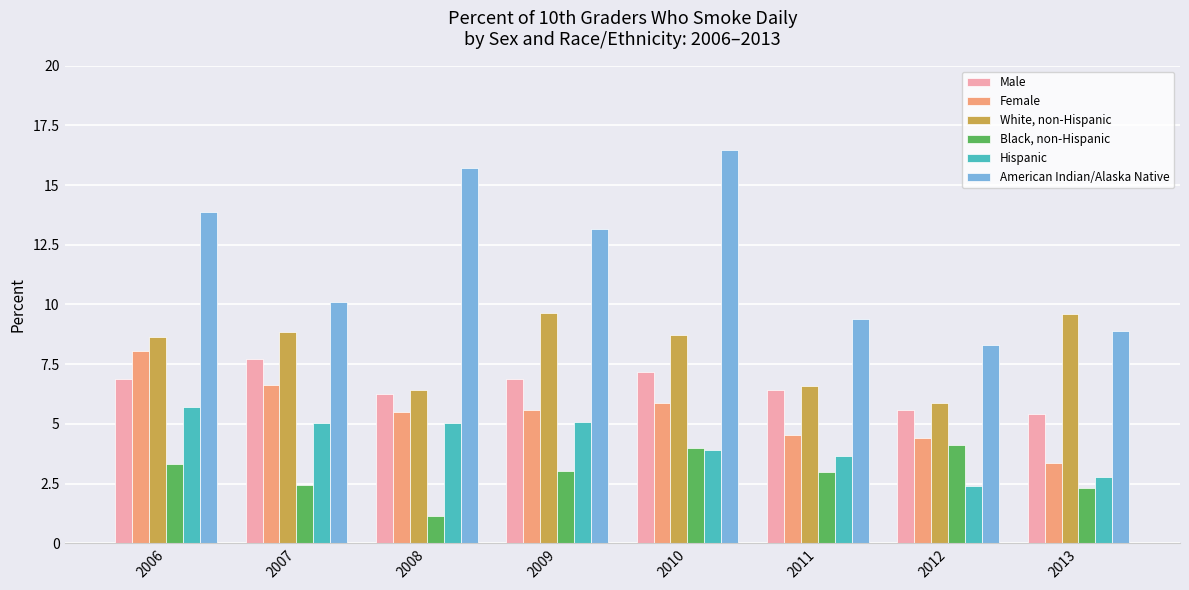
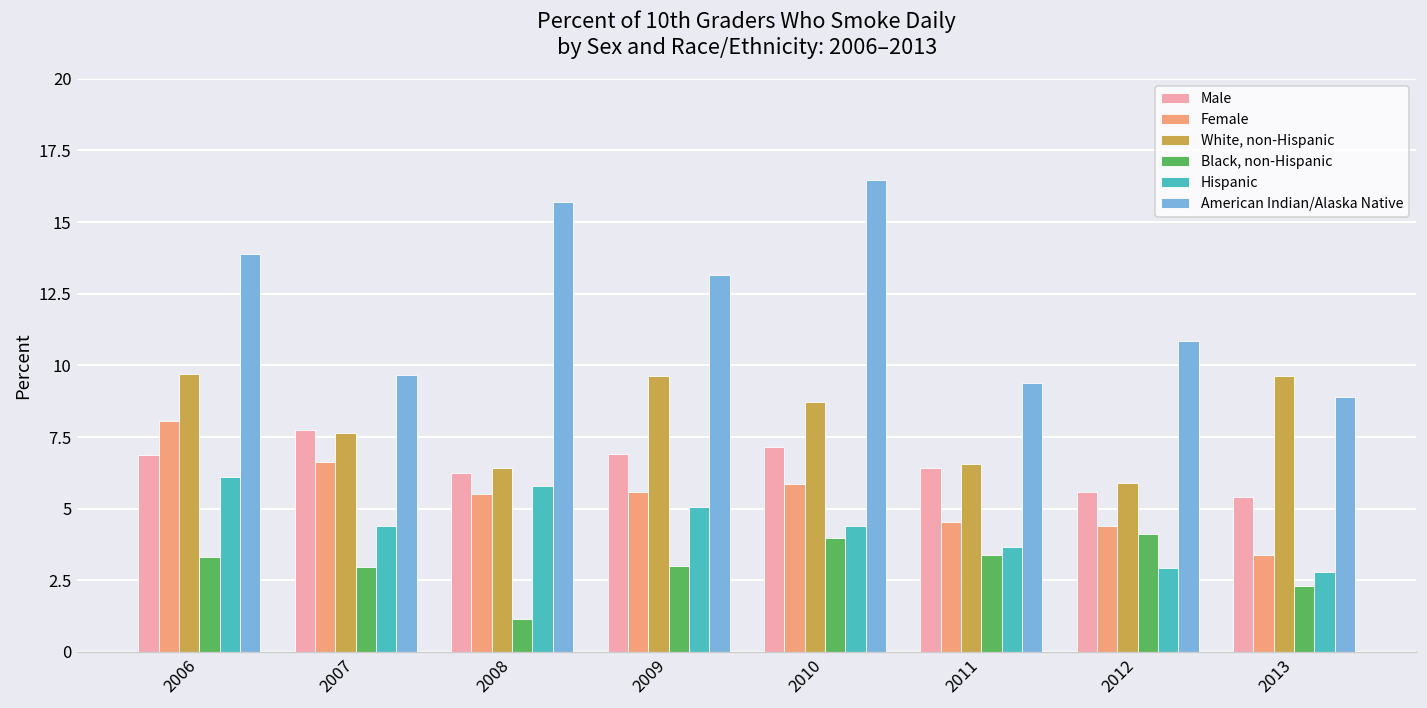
White, non-Hispanic, 2006: 8.7 -> 9.7
Hispanic, 2006: 5.7 -> 6.1
White, non-Hispanic, 2007: 8.9 -> 7.7
Black, non-Hispanic, 2007: 2.4 -> 3.0
Hispanic, 2007: 5.0 -> 4.4
American Indian/Alaska Native, 2007: 10.1 -> 9.7
Hispanic, 2008: 5.0 -> 5.8
Hispanic, 2010: 3.9 -> 4.4
Black, non-Hispanic, 2011: 3.0 -> 3.4
Hispanic, 2012: 2.4 -> 2.9
American Indian/Alaska Native, 2012: 8.3 -> 10.9
